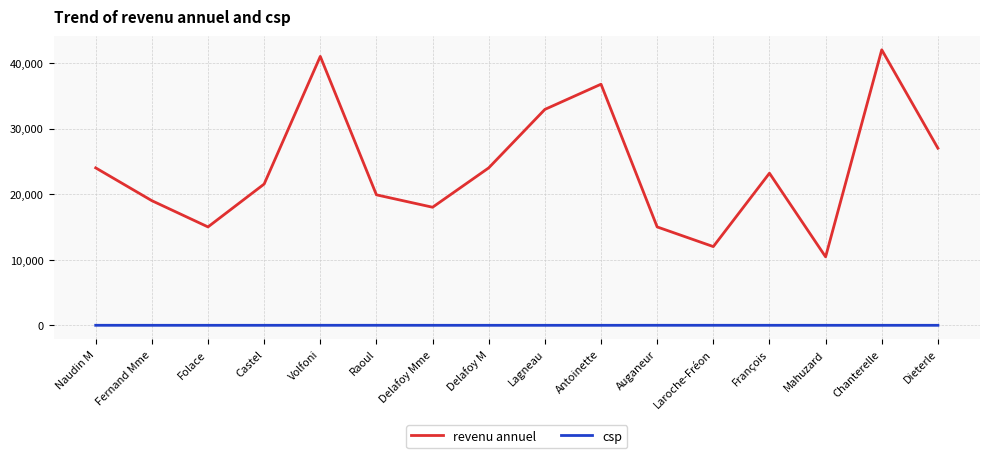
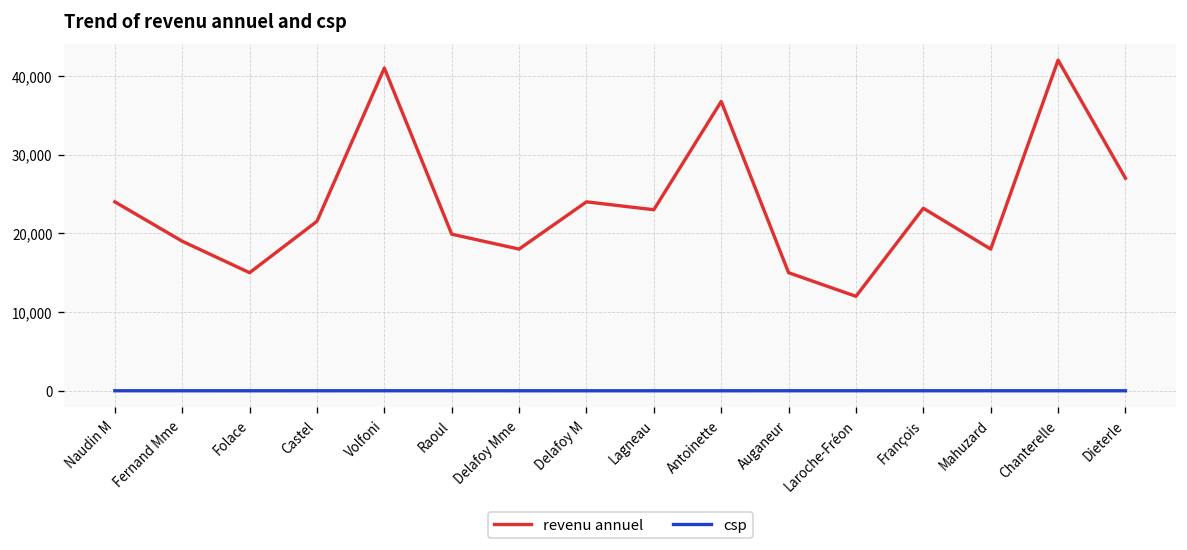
revenu annuel, Lagneau: 33,000 -> 23,000
revenu annuel, Mahuzard: 10,000 -> 18,000
